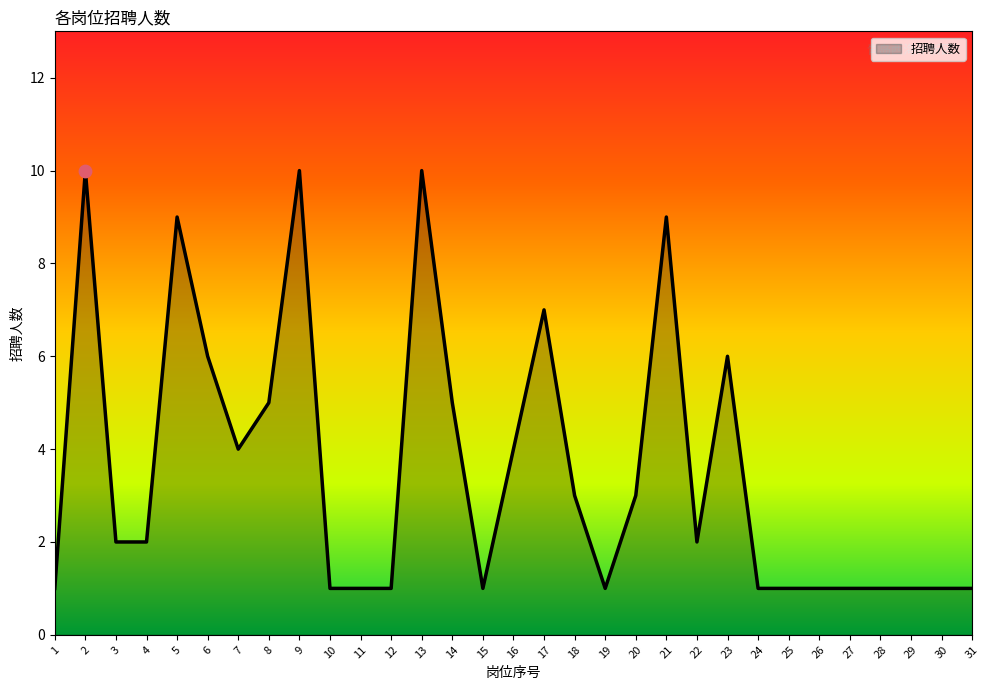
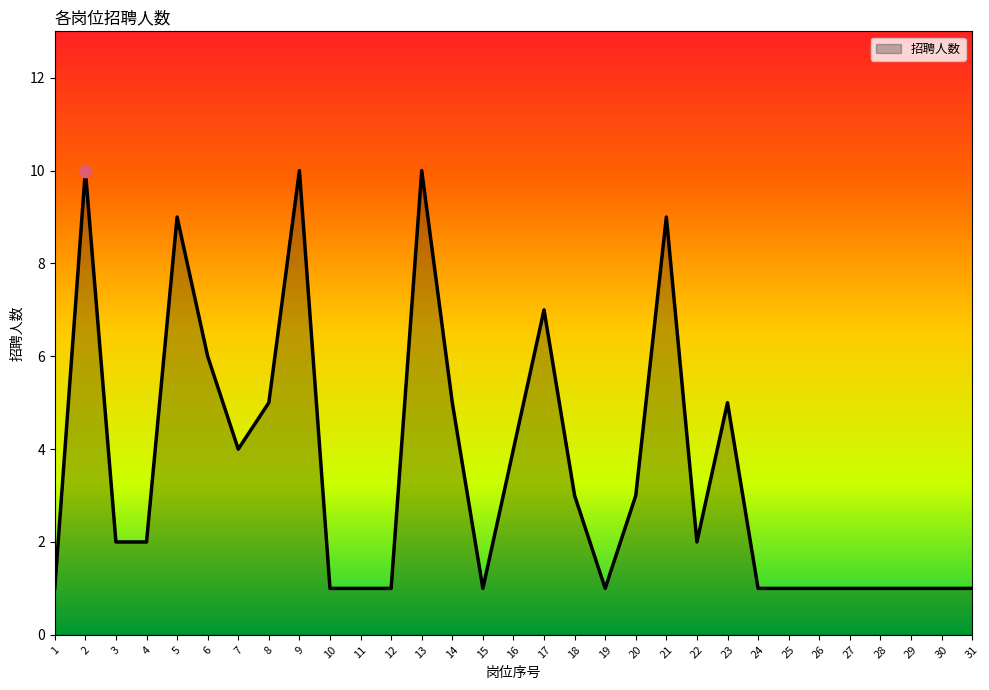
招聘人数, 23: 6 -> 5
